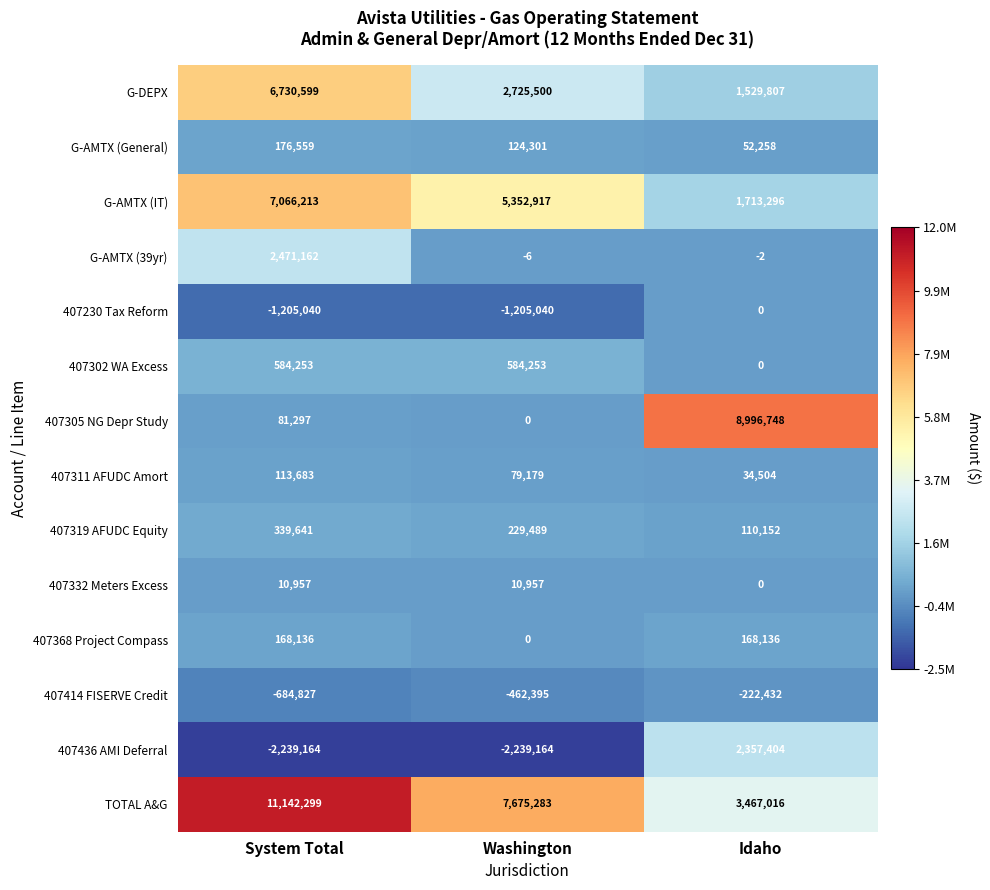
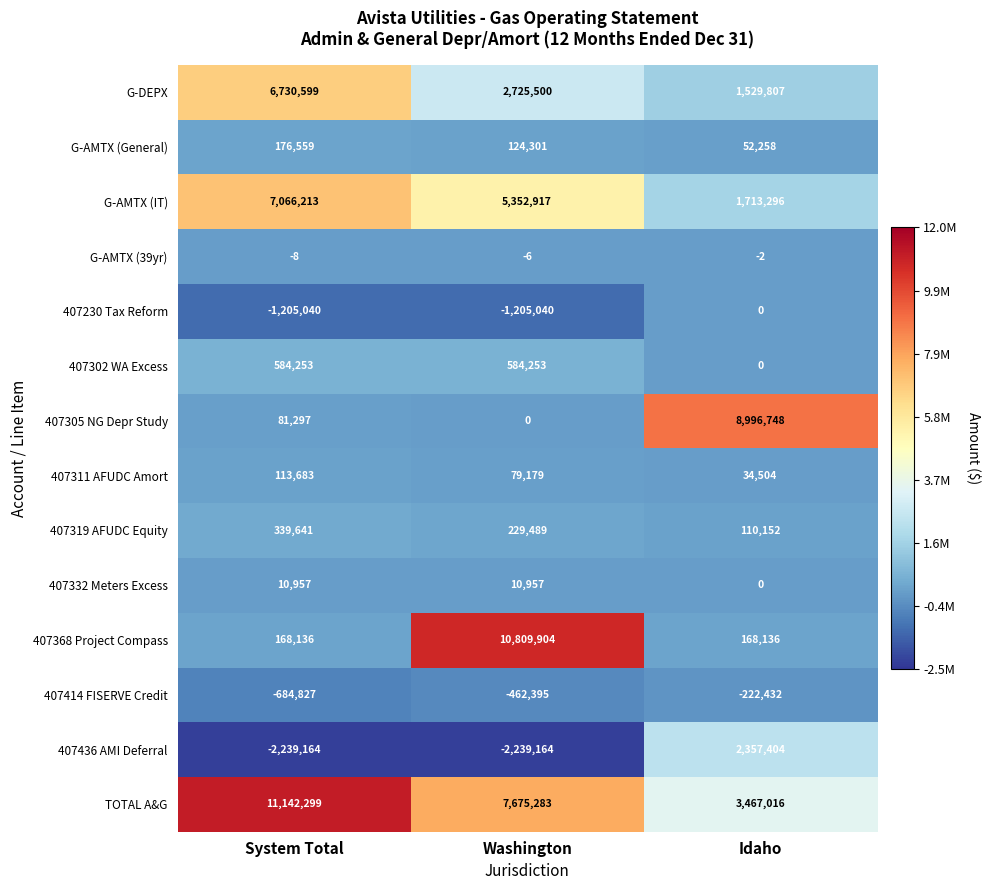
G-AMTX (39yr), System Total: 2,471,162 -> -8
407368 Project Compass, Washington: 0 -> 10,809,904
